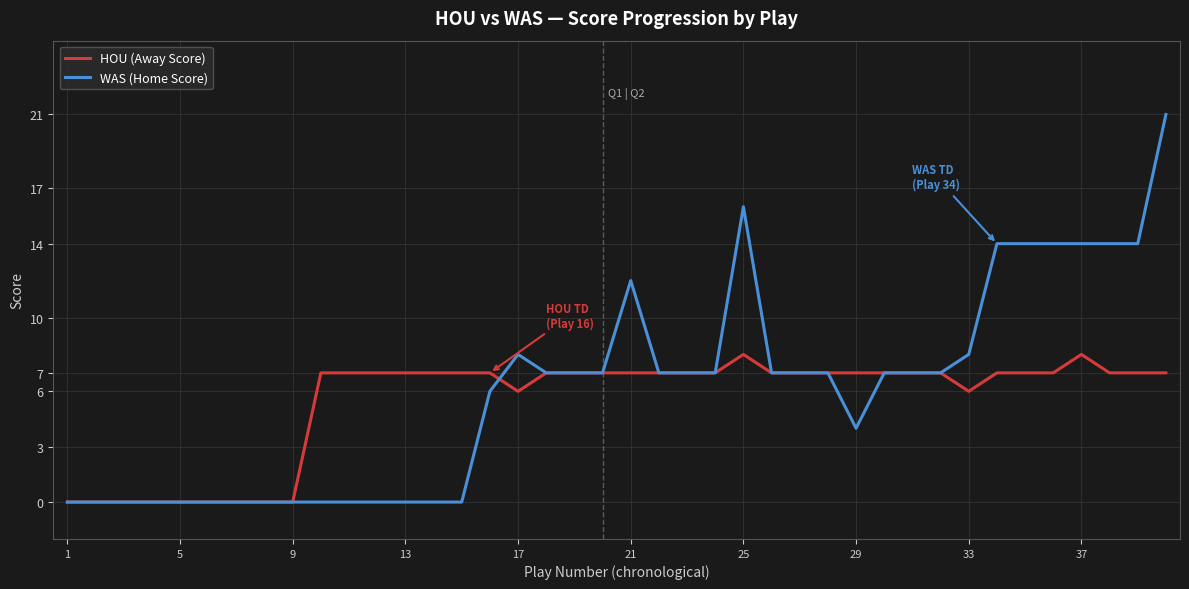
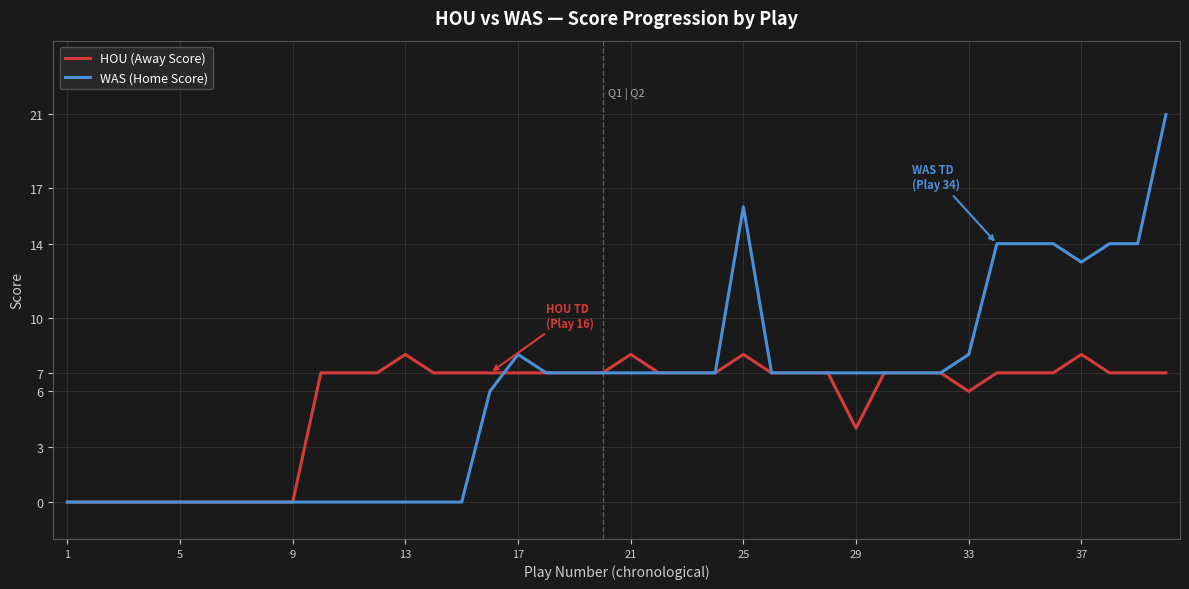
HOU (Away Score), 13: 7 -> 8
HOU (Away Score), 17: 6 -> 7
HOU (Away Score), 21: 7 -> 8
WAS (Home Score), 21: 12 -> 7
HOU (Away Score), 29: 7 -> 4
WAS (Home Score), 29: 4 -> 7
WAS (Home Score), 37: 14 -> 13
